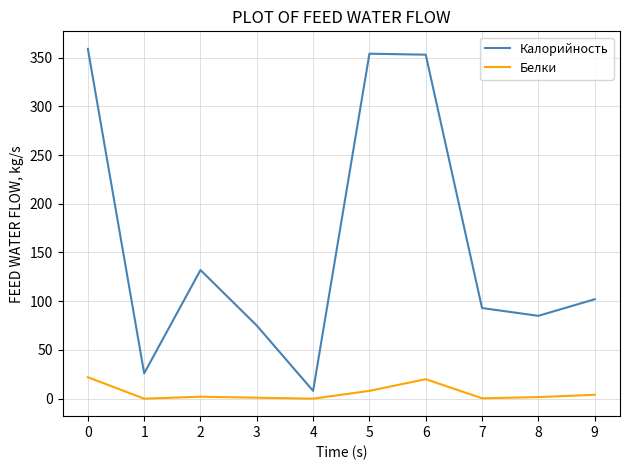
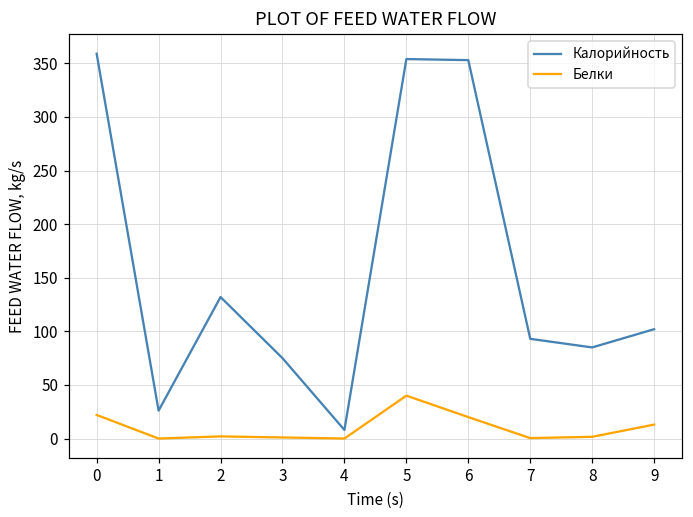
Белки, 5: 10 -> 40
Белки, 9: 0 -> 10
